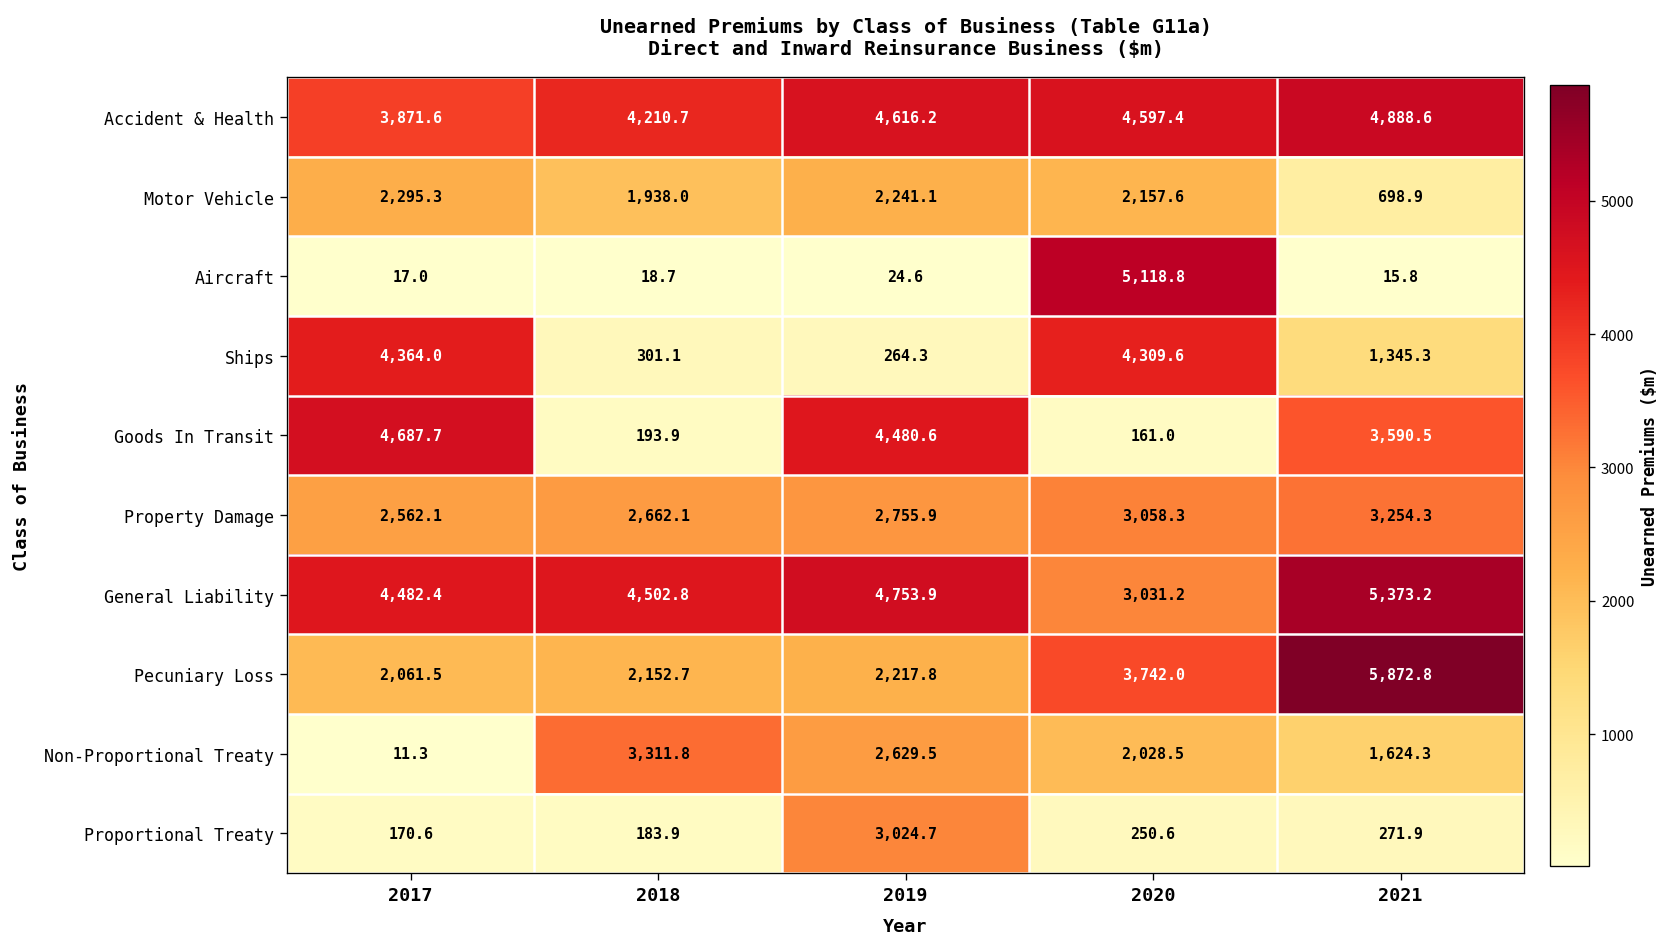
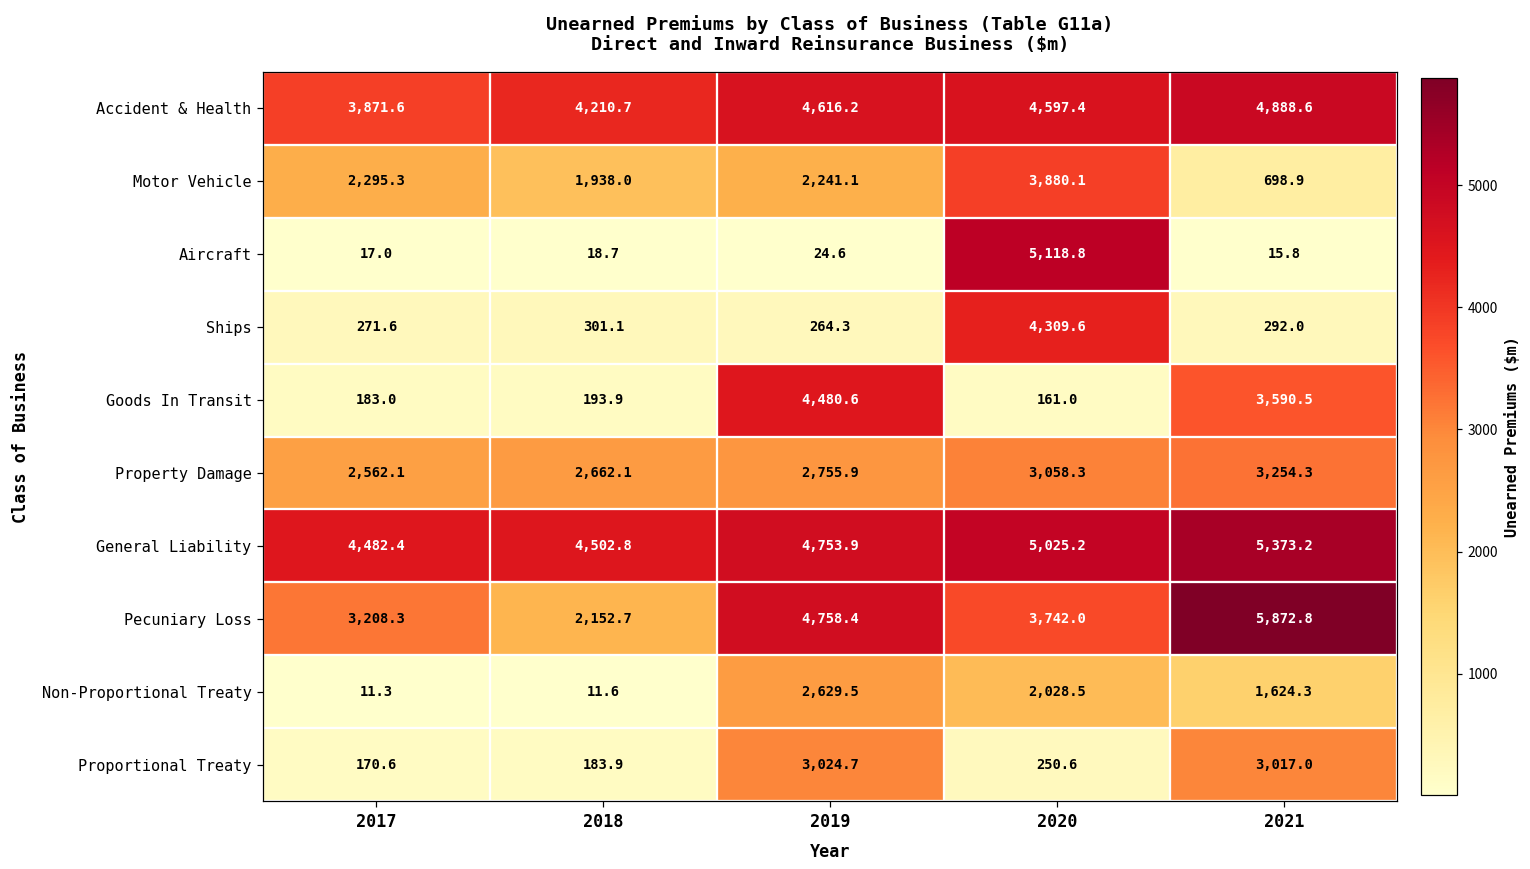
Motor Vehicle, 2020: 2,157.6 -> 3,880.1
Ships, 2017: 4,364.0 -> 271.6
Ships, 2021: 1,345.3 -> 292.0
Goods In Transit, 2017: 4,687.7 -> 183.0
General Liability, 2020: 3,031.2 -> 5,025.2
Pecuniary Loss, 2017: 2,061.5 -> 3,208.3
Pecuniary Loss, 2019: 2,217.8 -> 4,758.4
Non-Proportional Treaty, 2018: 3,311.8 -> 11.6
Proportional Treaty, 2021: 271.9 -> 3,017.0
